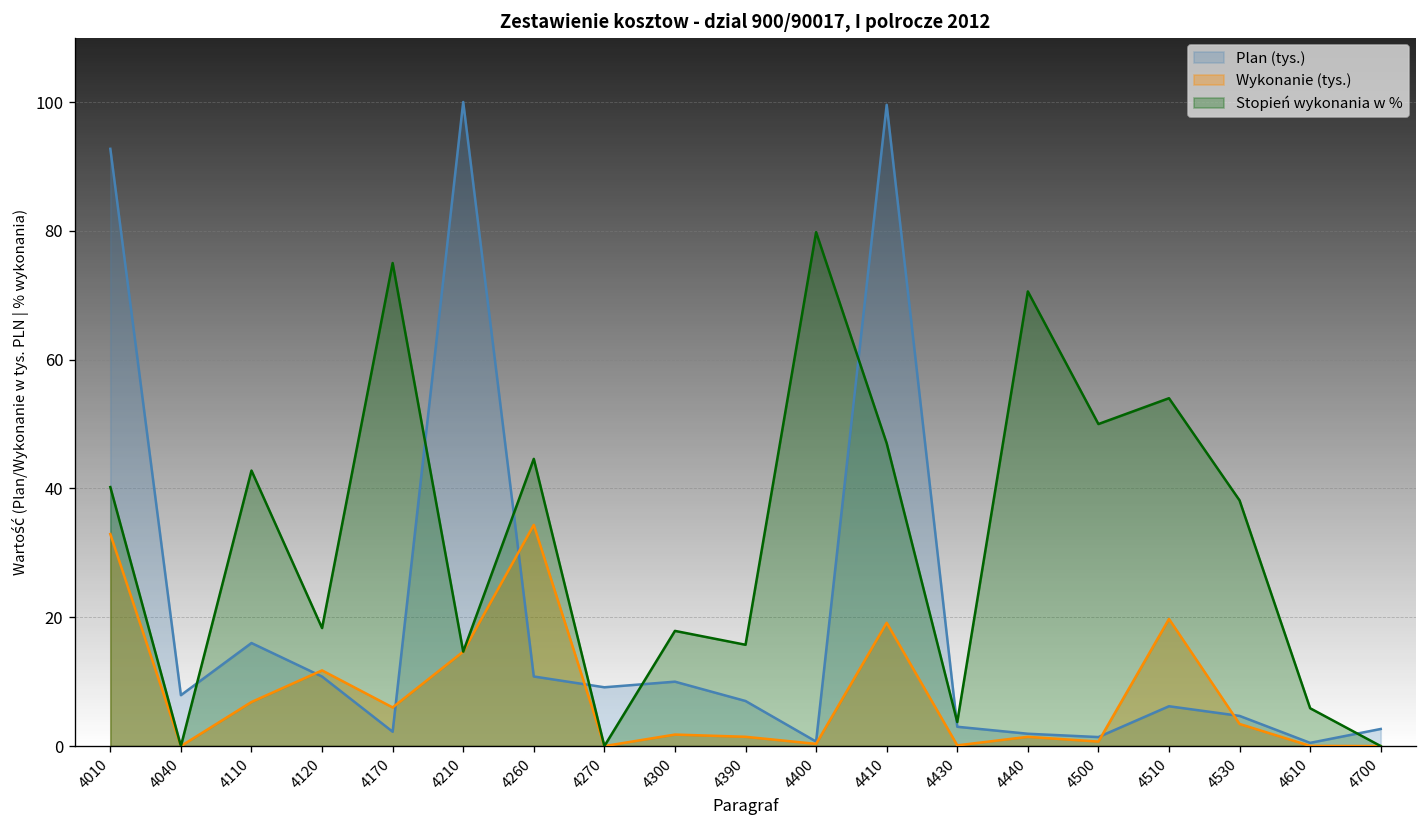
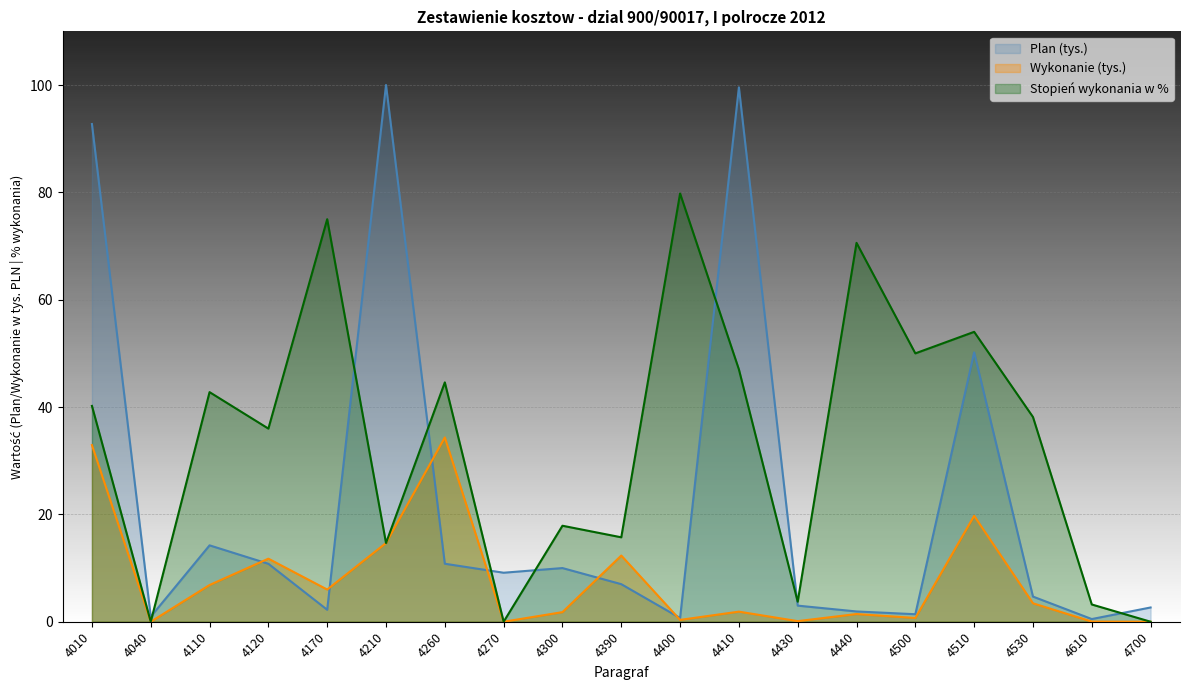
Plan (tys.), 4040: 8 -> 1
Plan (tys.), 4110: 16 -> 14
Stopień wykonania w %, 4120: 18 -> 36
Wykonanie (tys.), 4390: 1 -> 12
Wykonanie (tys.), 4410: 19 -> 2
Plan (tys.), 4510: 6 -> 50
Stopień wykonania w %, 4610: 6 -> 3
